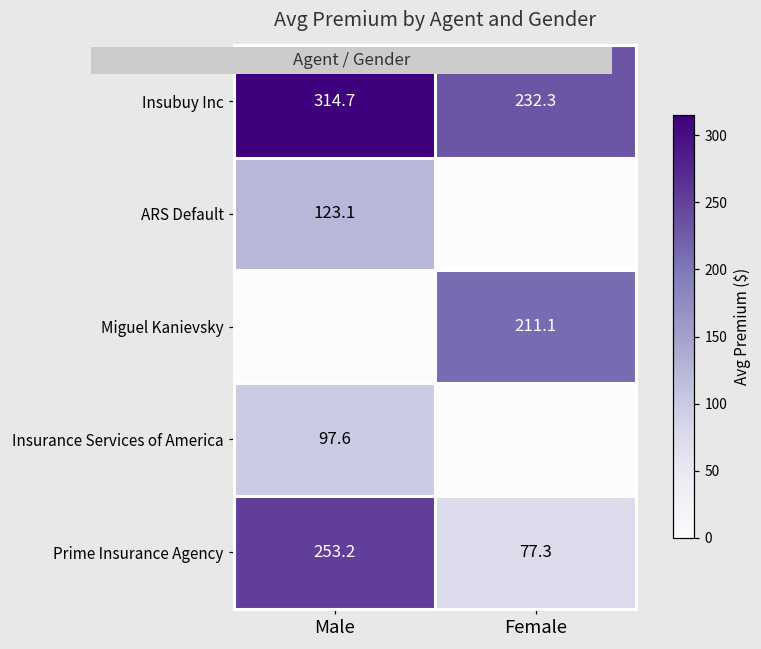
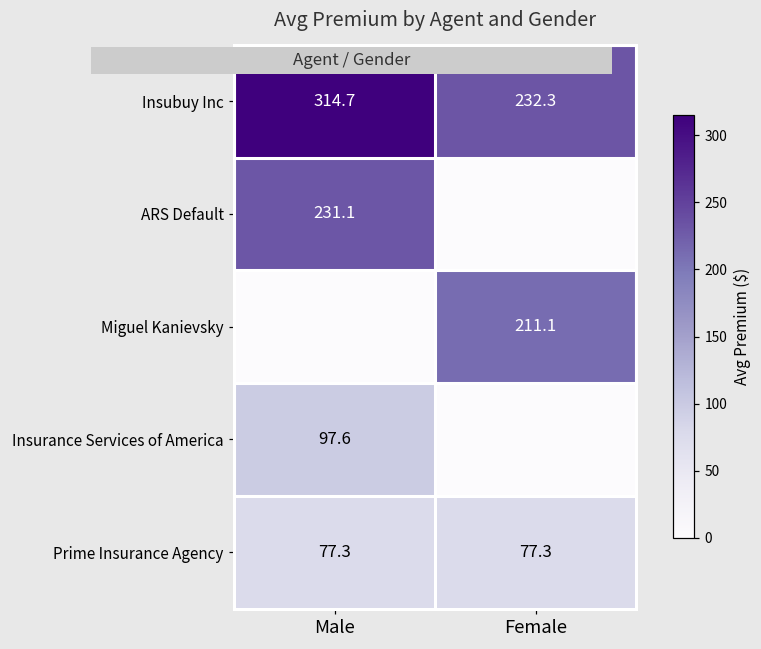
ARS Default, Male: 123.1 -> 231.1
Prime Insurance Agency, Male: 253.2 -> 77.3
